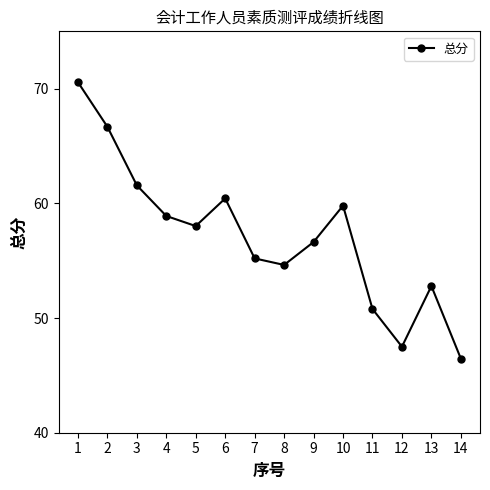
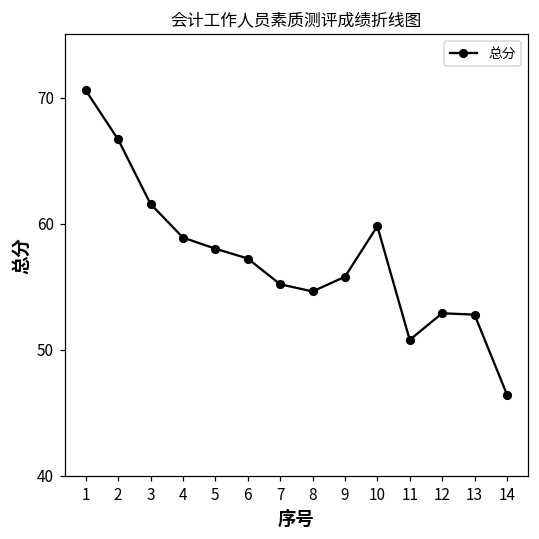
6: 60.4 -> 57.2
9: 56.6 -> 55.8
12: 47.5 -> 52.9
